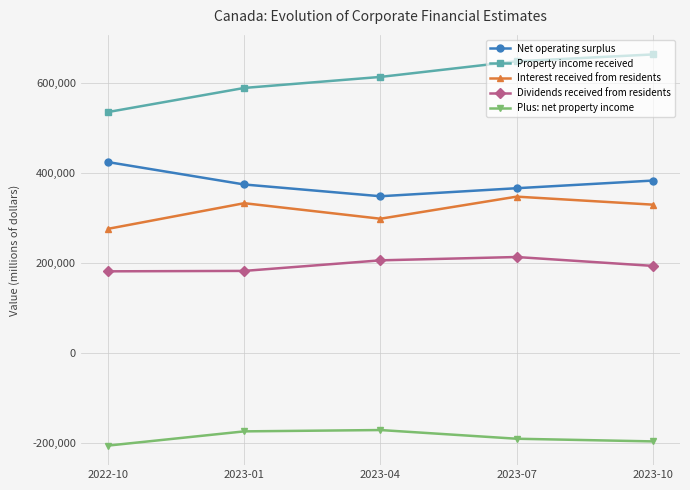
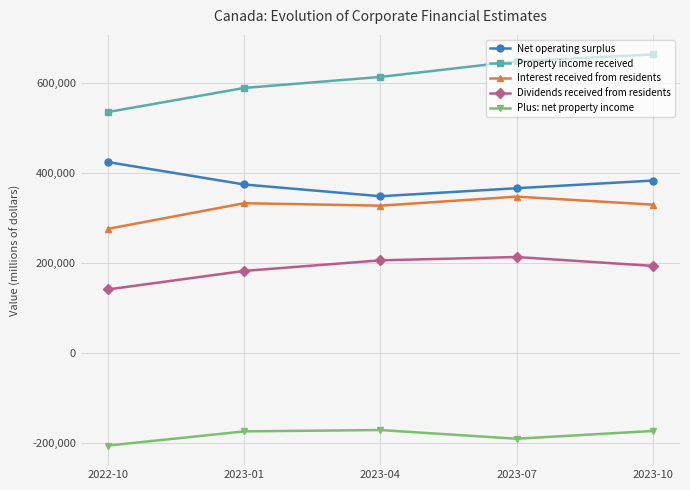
Dividends received from residents, 2022-10: 180,000 -> 140,000
Interest received from residents, 2023-04: 300,000 -> 330,000
Plus: net property income, 2023-10: -200,000 -> -170,000
